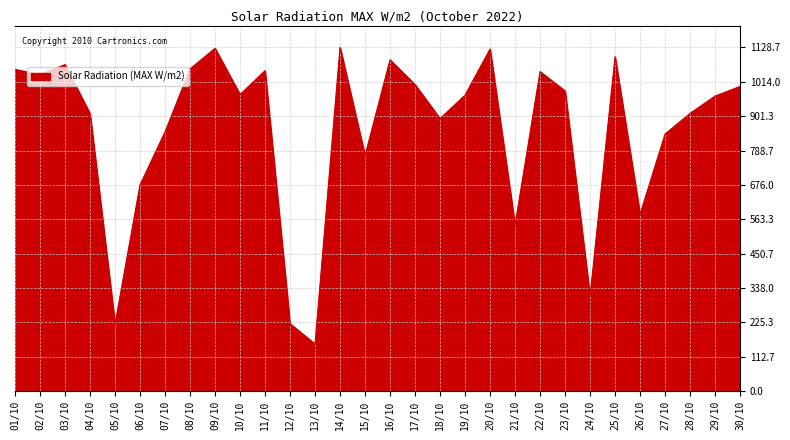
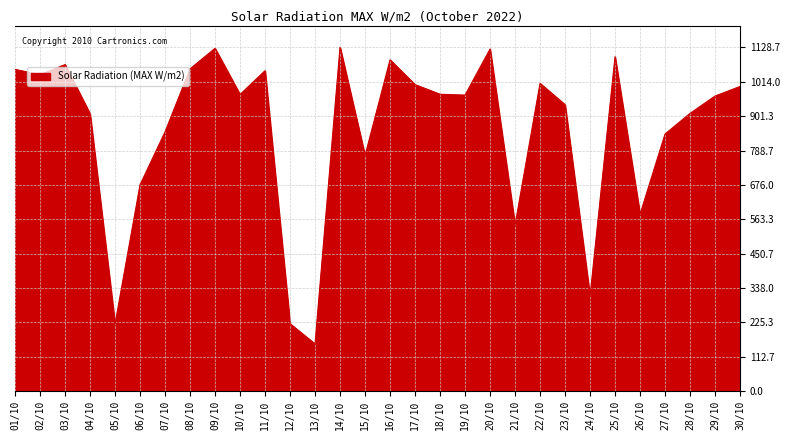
18/10: 890 -> 970
22/10: 1050 -> 1010
23/10: 990 -> 940
